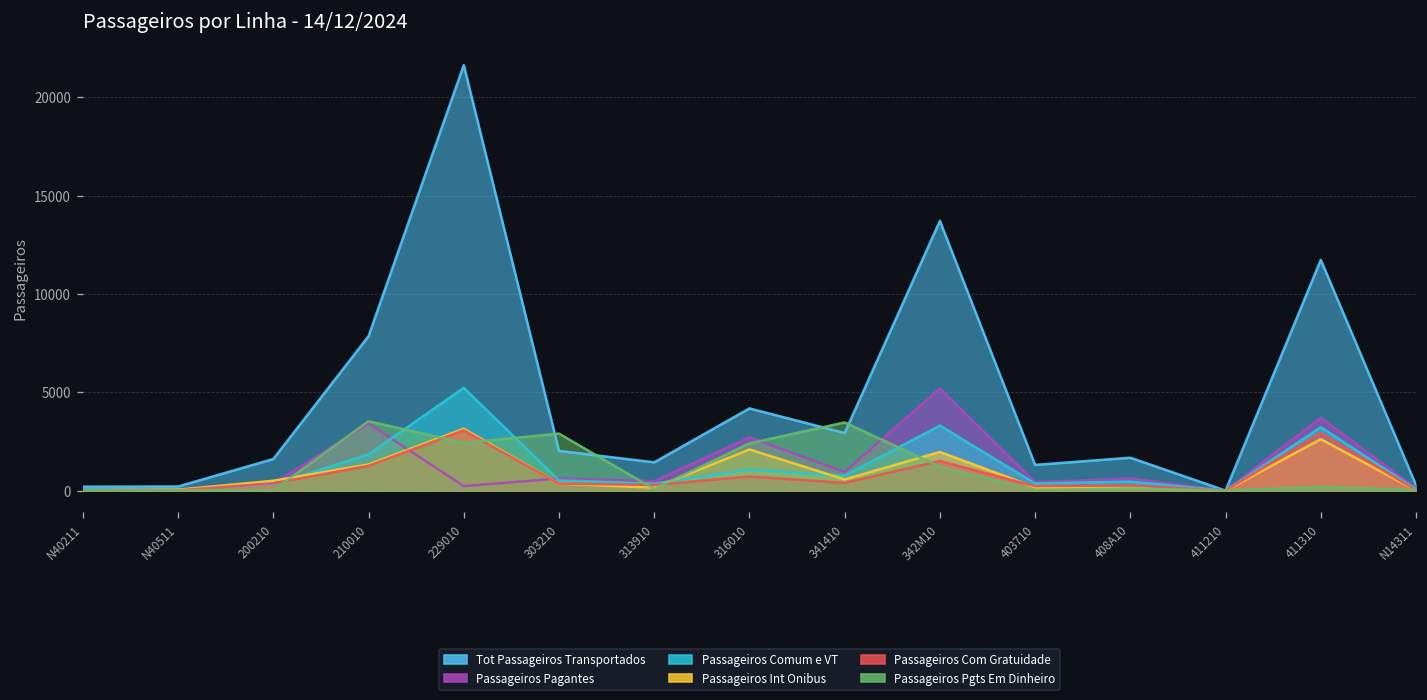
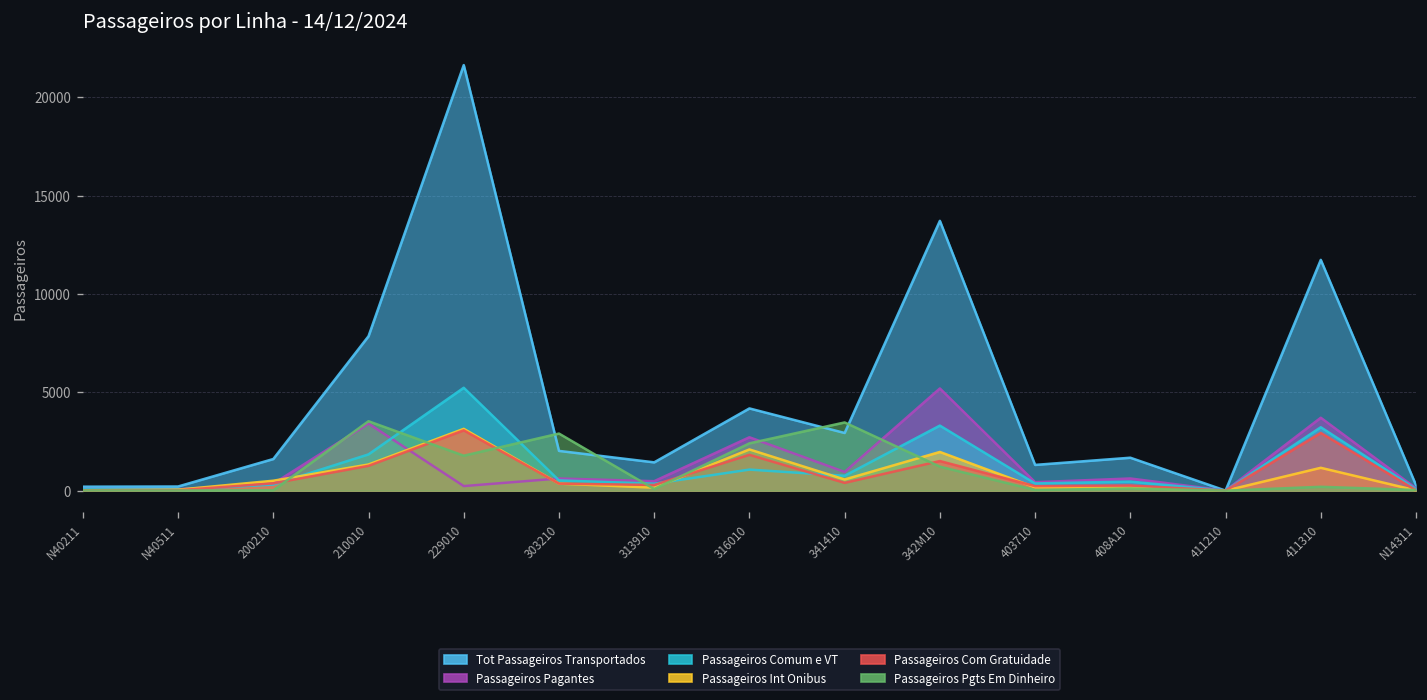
Passageiros Pgts Em Dinheiro, 229010: 2400 -> 1800
Passageiros Com Gratuidade, 316010: 700 -> 1800
Passageiros Int Onibus, 411310: 2600 -> 1200
